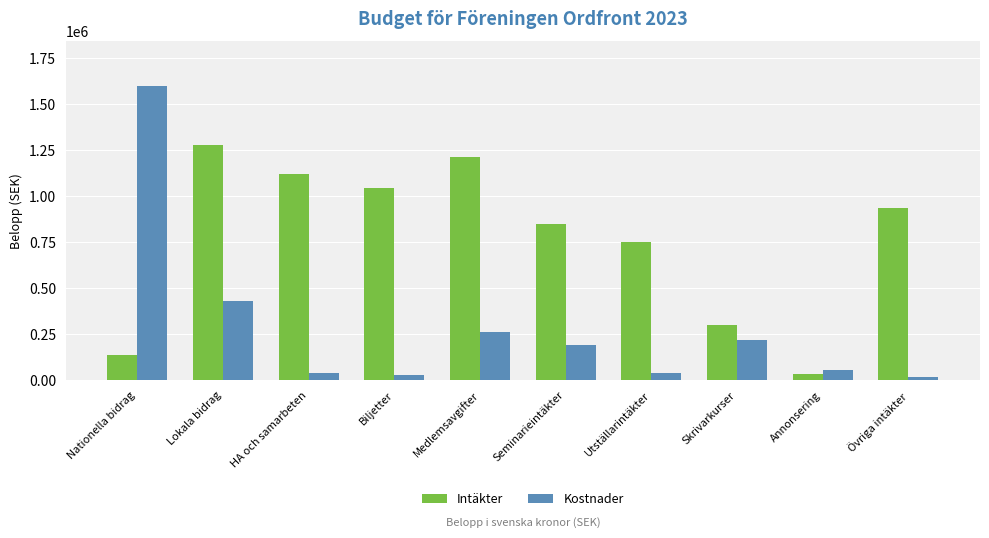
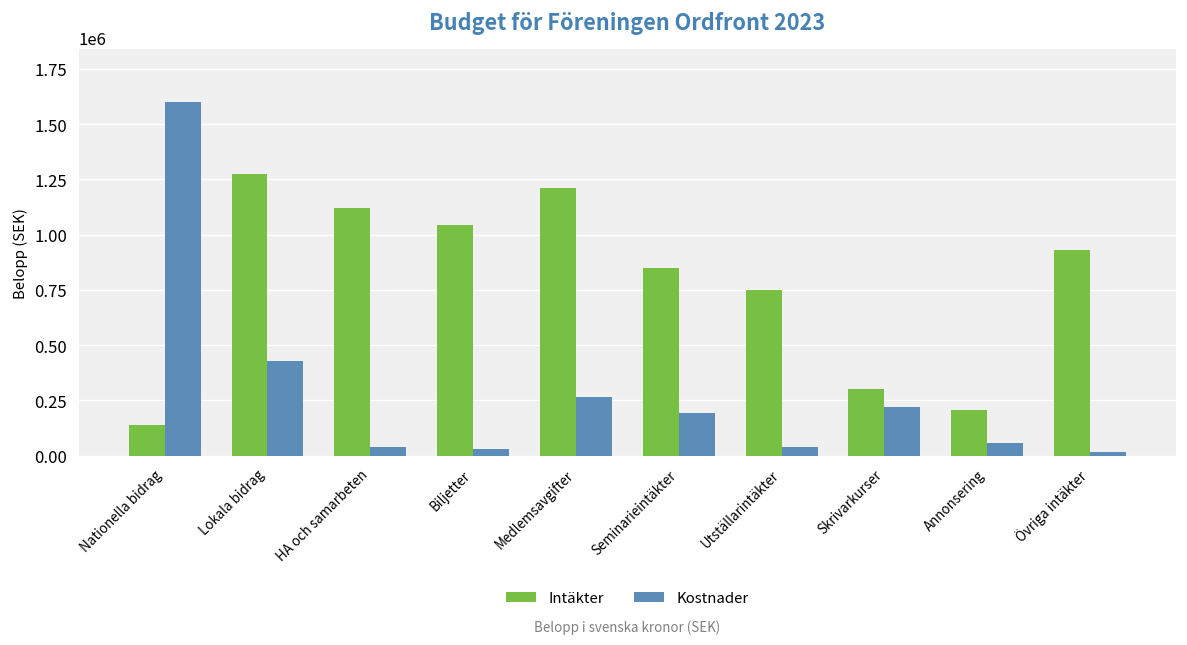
Intäkter, Annonsering: 30000 -> 210000
